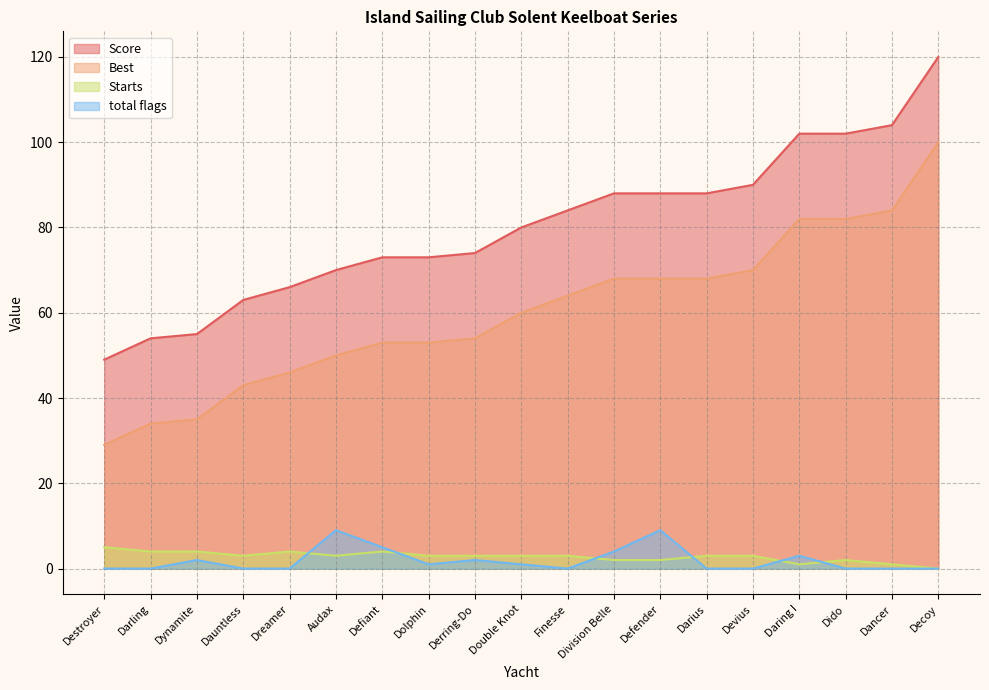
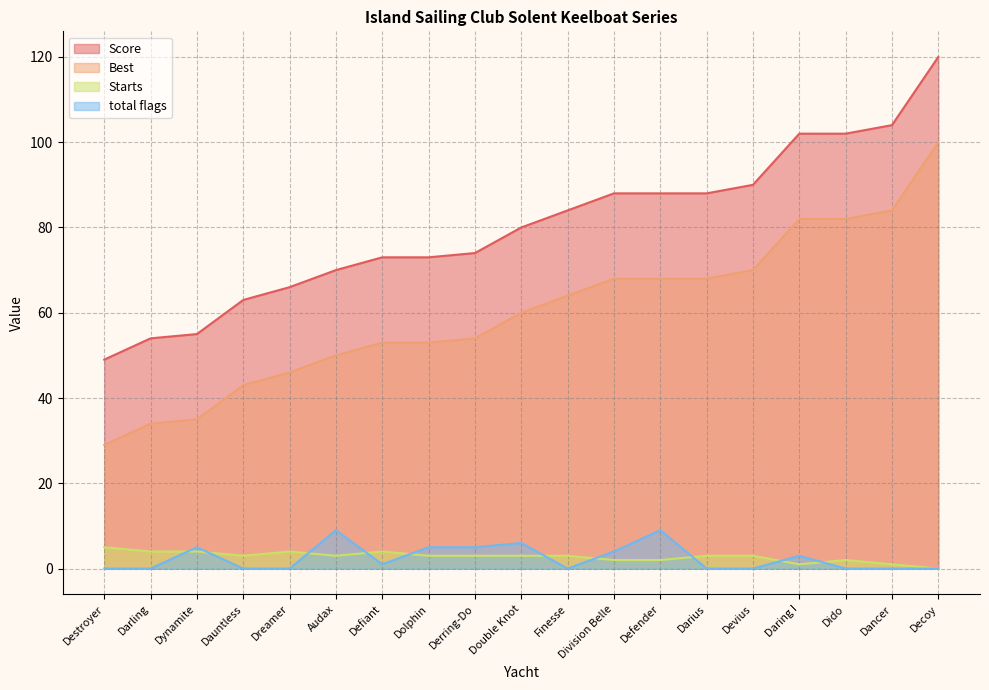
total flags, Dynamite: 2 -> 5
total flags, Defiant: 5 -> 1
total flags, Dolphin: 1 -> 5
total flags, Derring-Do: 2 -> 5
total flags, Double Knot: 1 -> 6
